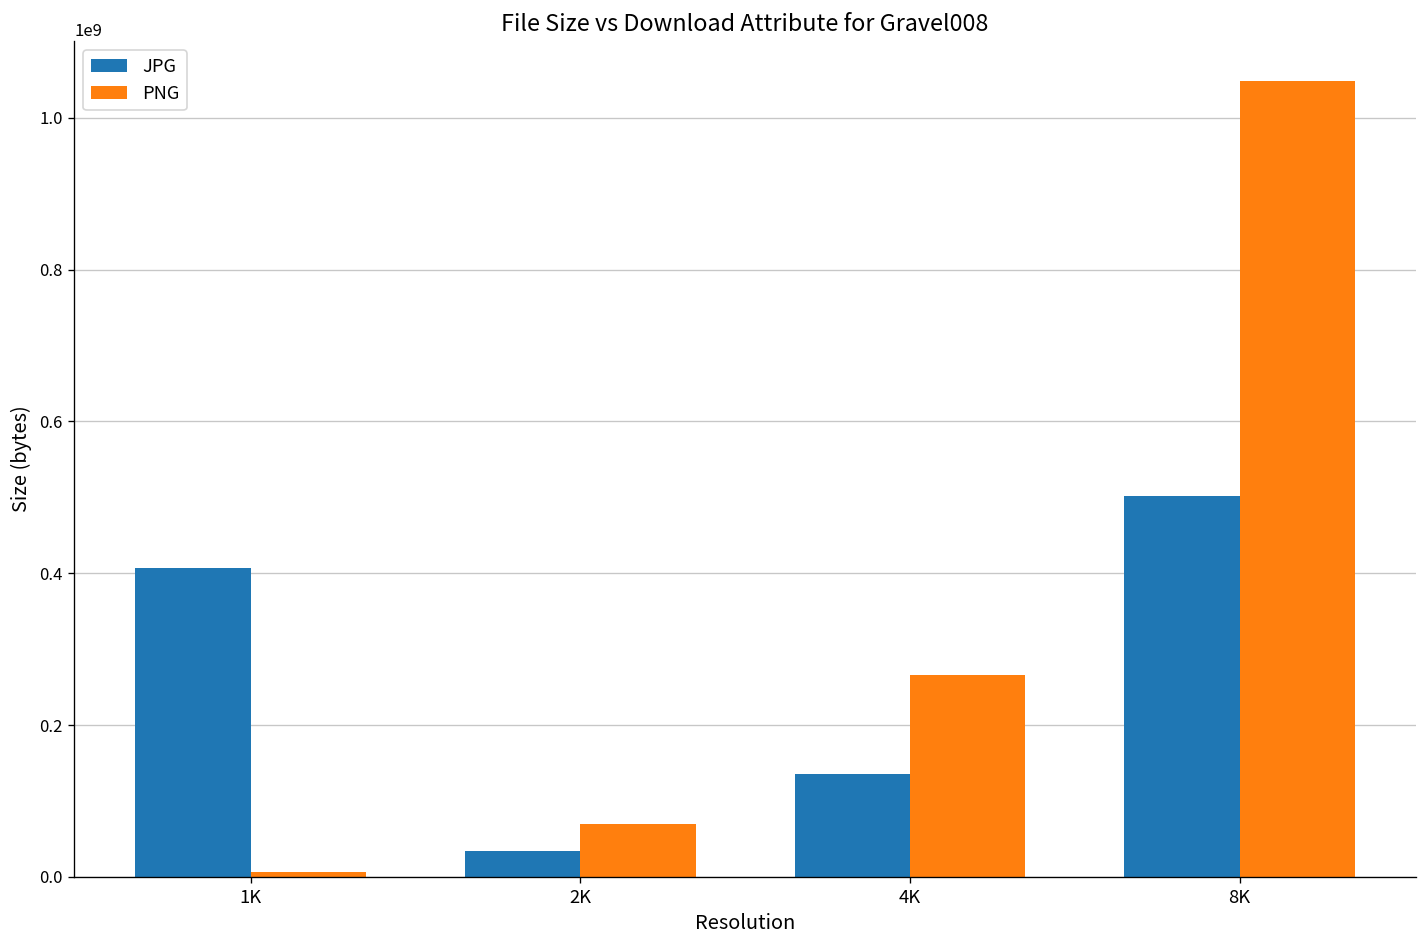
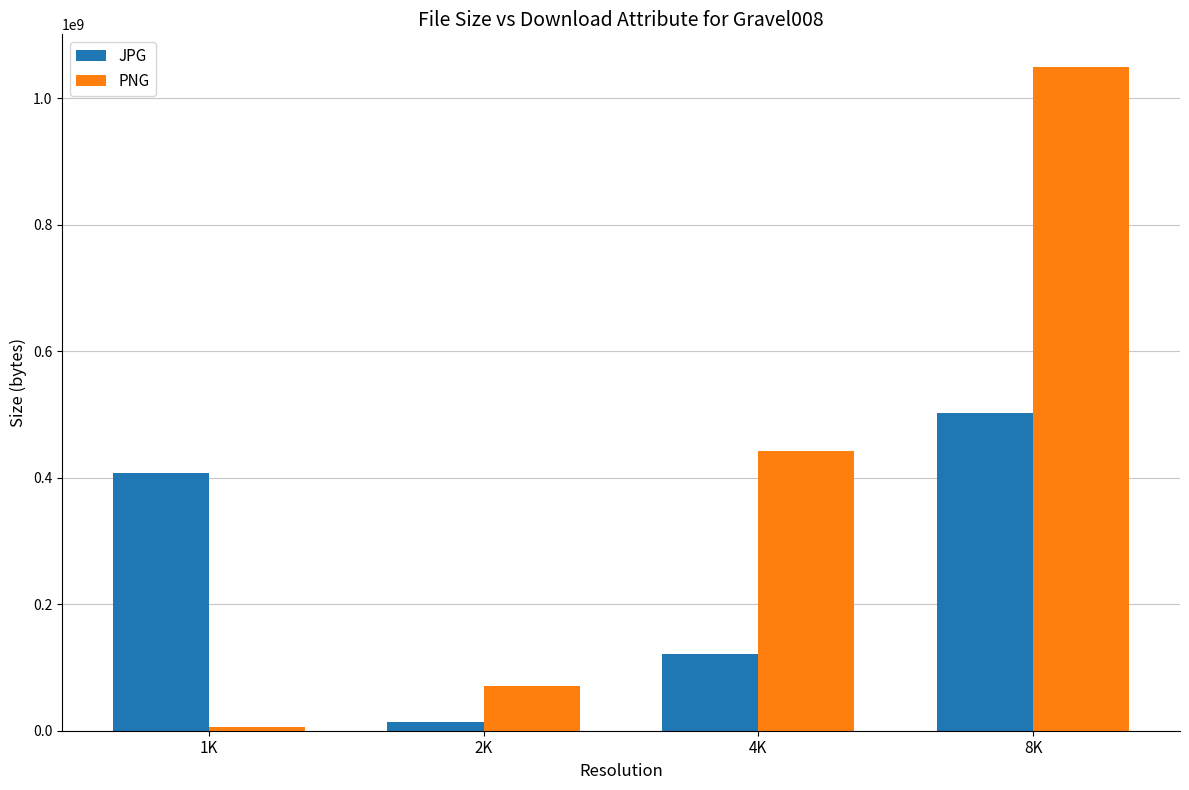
JPG, 2K: 30000000 -> 10000000
JPG, 4K: 140000000 -> 120000000
PNG, 4K: 270000000 -> 440000000
